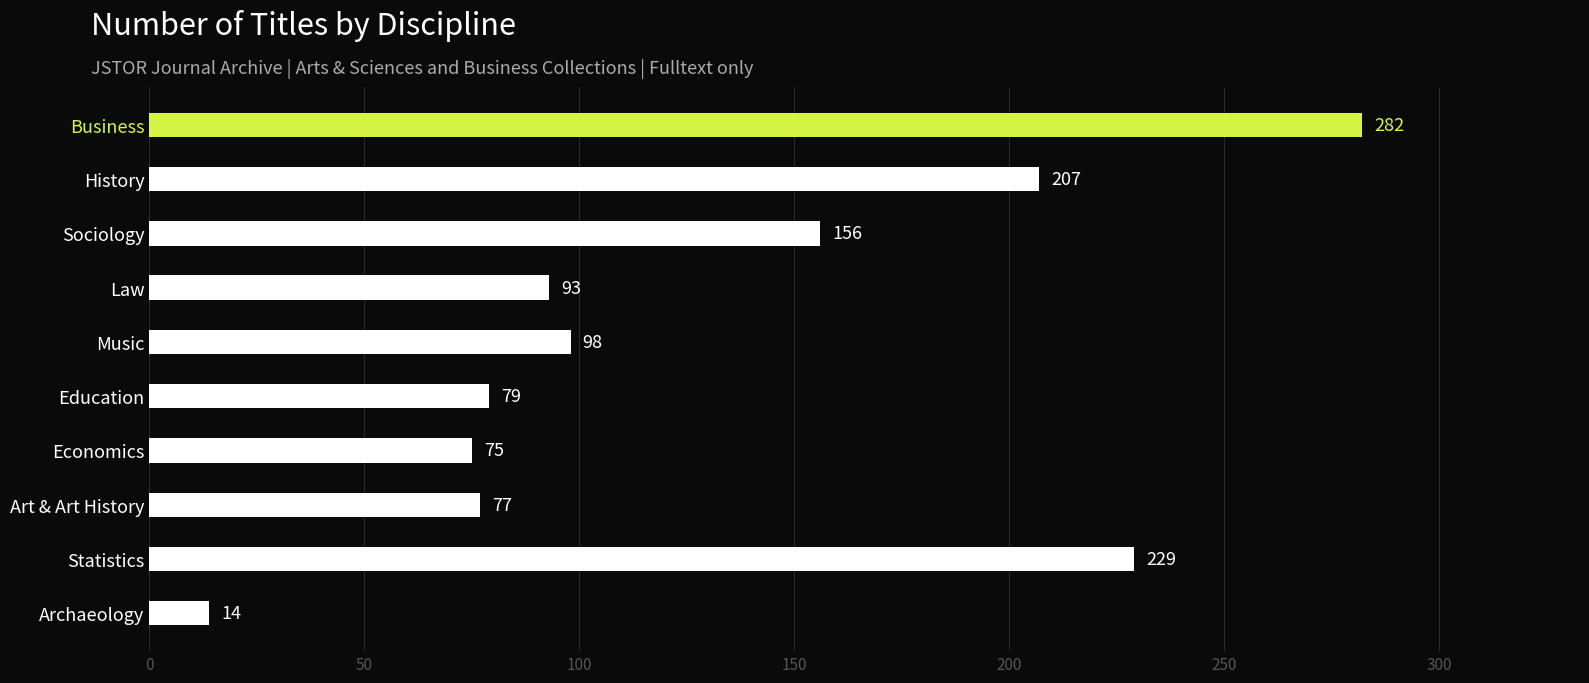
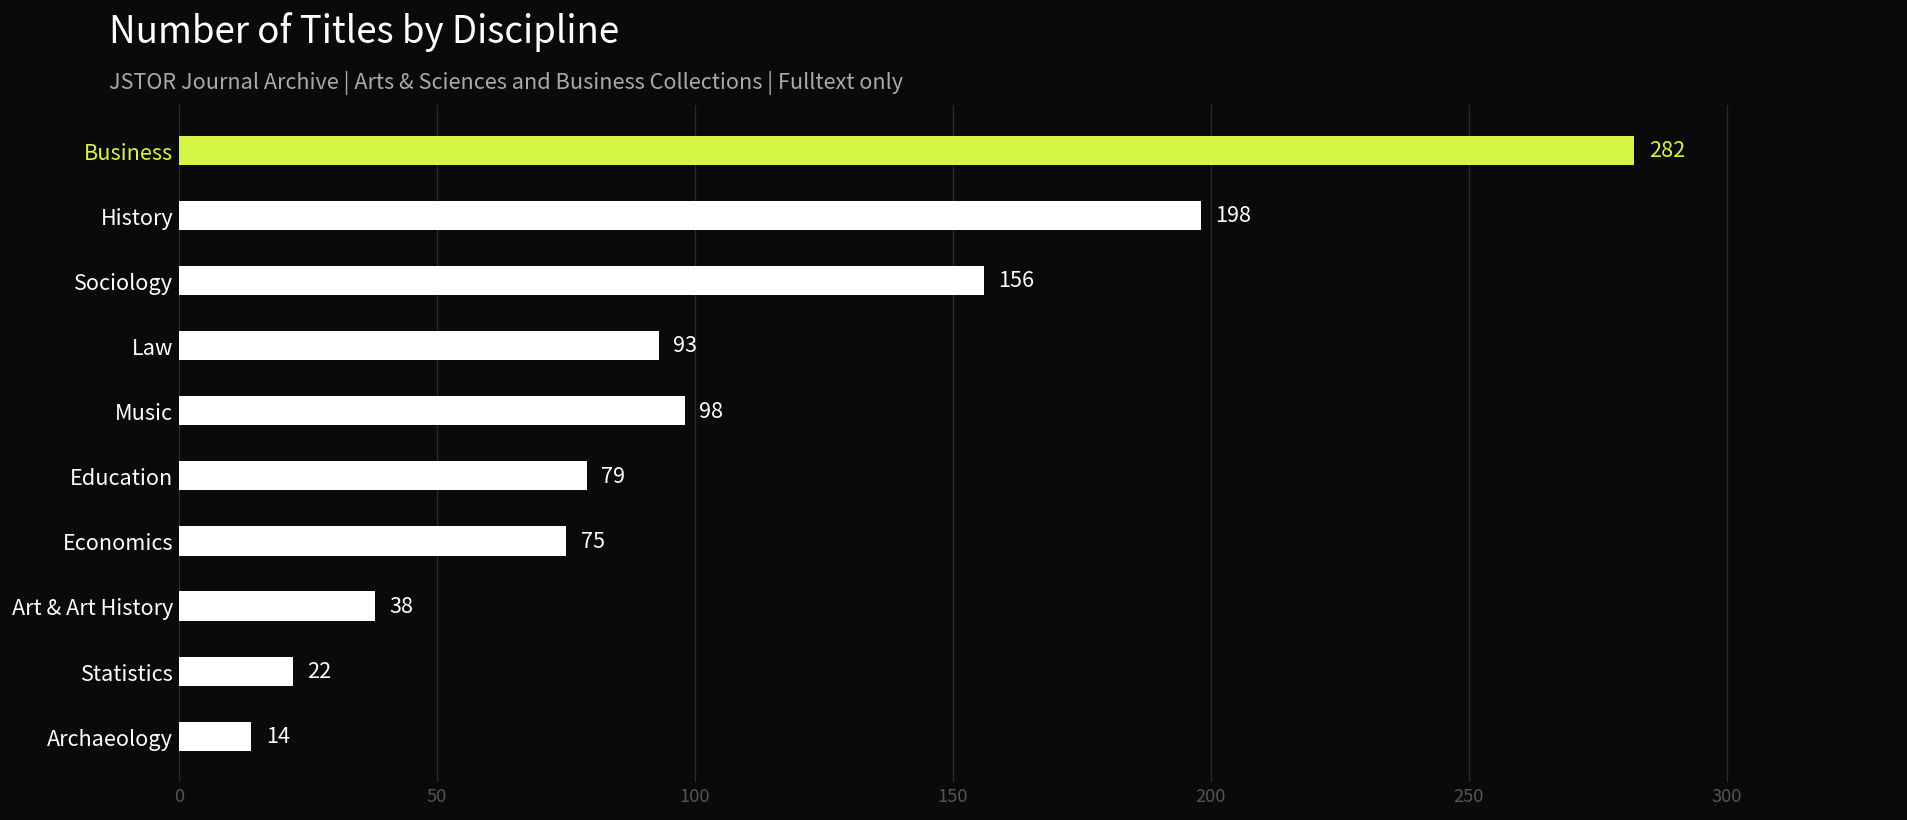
History: 207 -> 198
Art & Art History: 77 -> 38
Statistics: 229 -> 22
